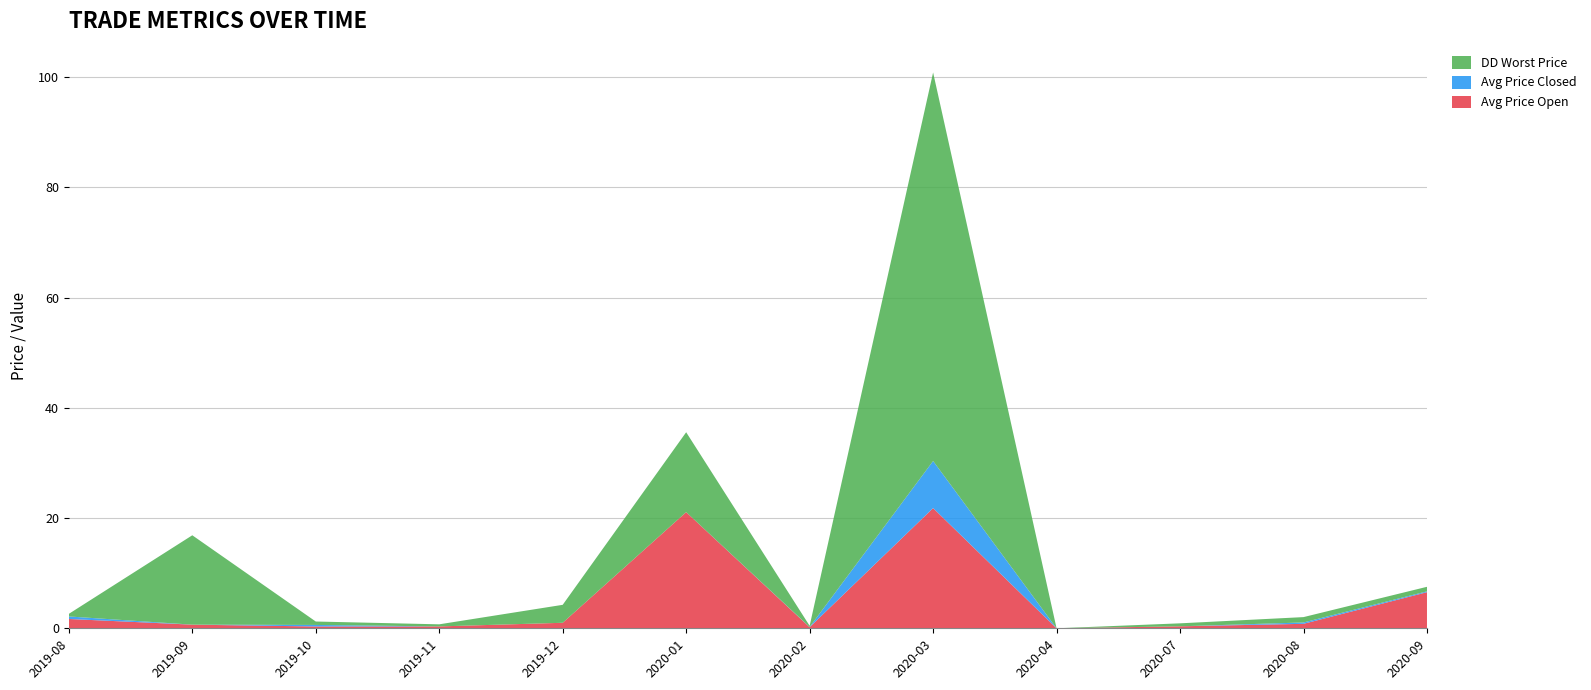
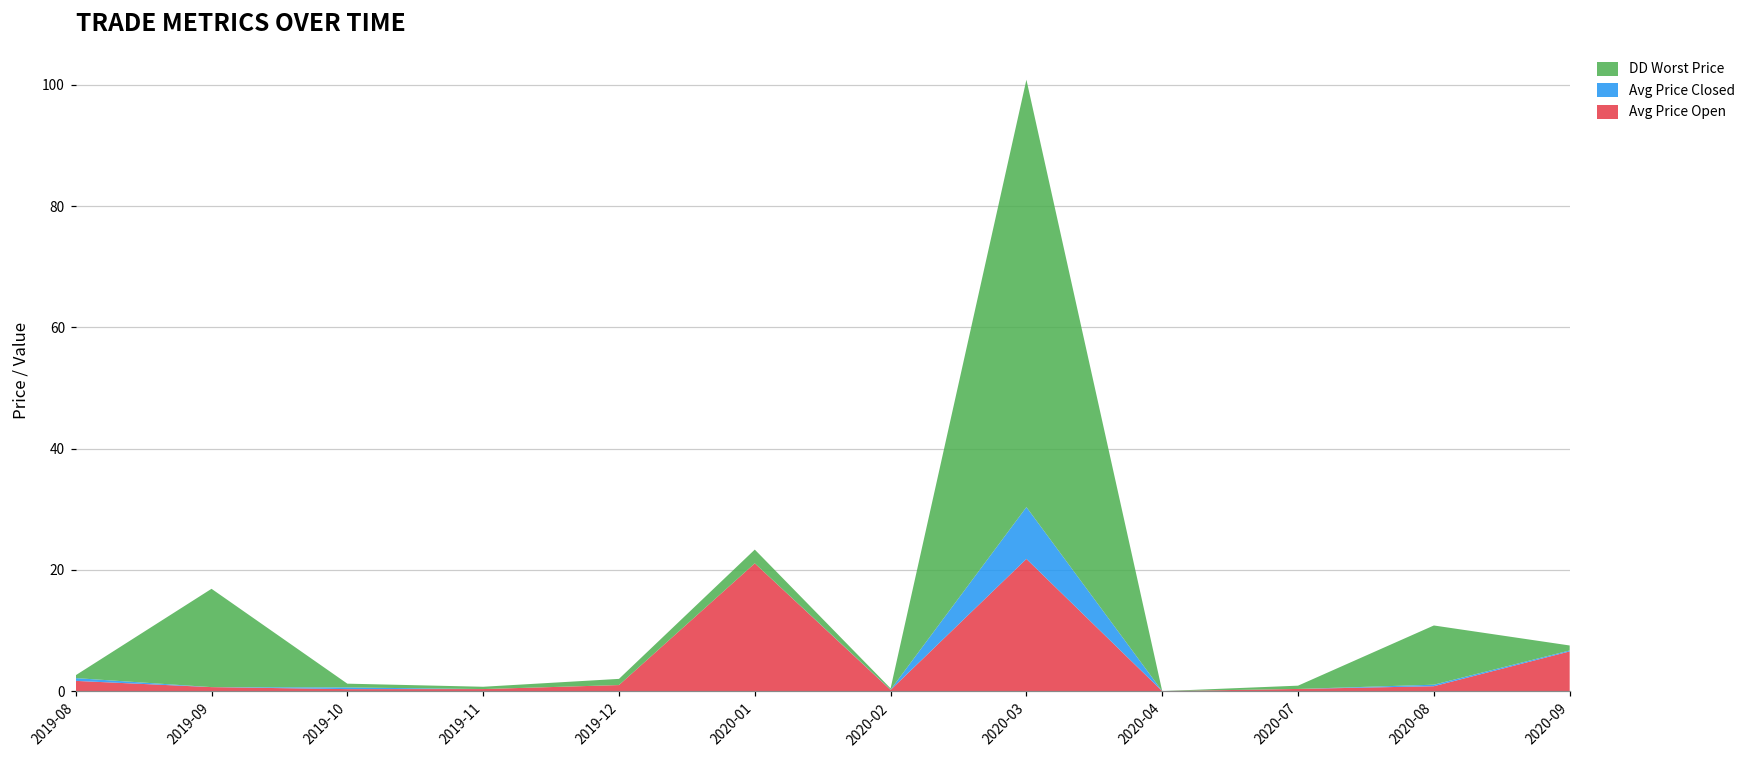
DD Worst Price, 2019-12: 3 -> 1
DD Worst Price, 2020-01: 15 -> 2
DD Worst Price, 2020-08: 1 -> 10
